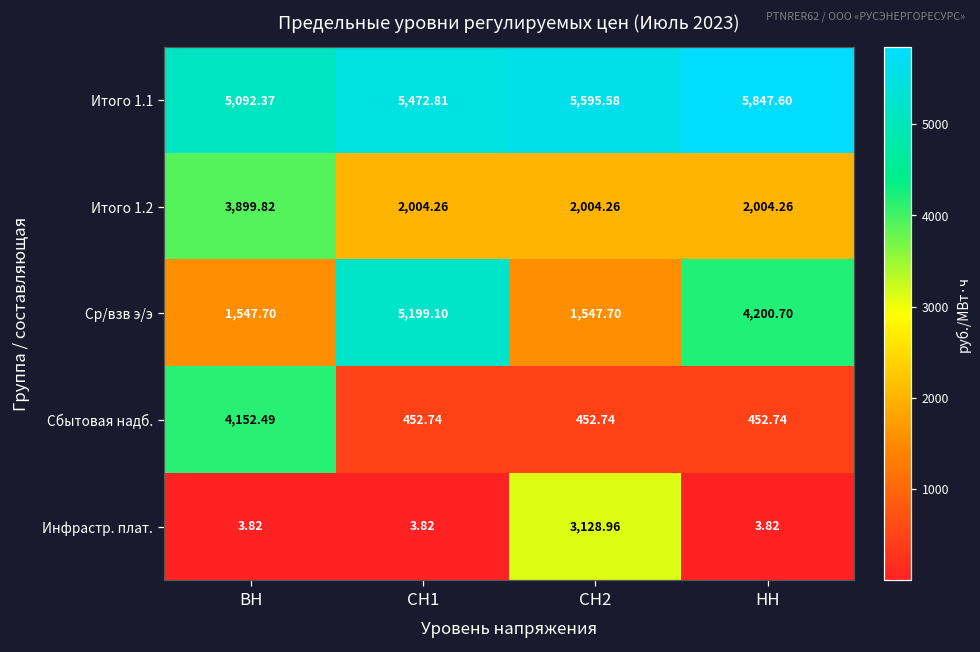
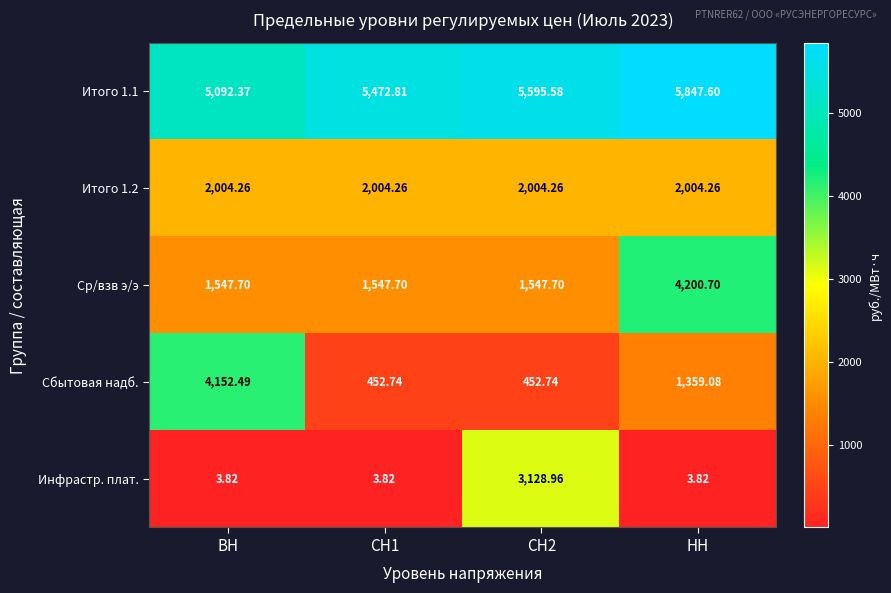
Итого 1.2, ВН: 3,899.82 -> 2,004.26
Ср/взв э/э, СН1: 5,199.10 -> 1,547.70
Сбытовая надб., НН: 452.74 -> 1,359.08
